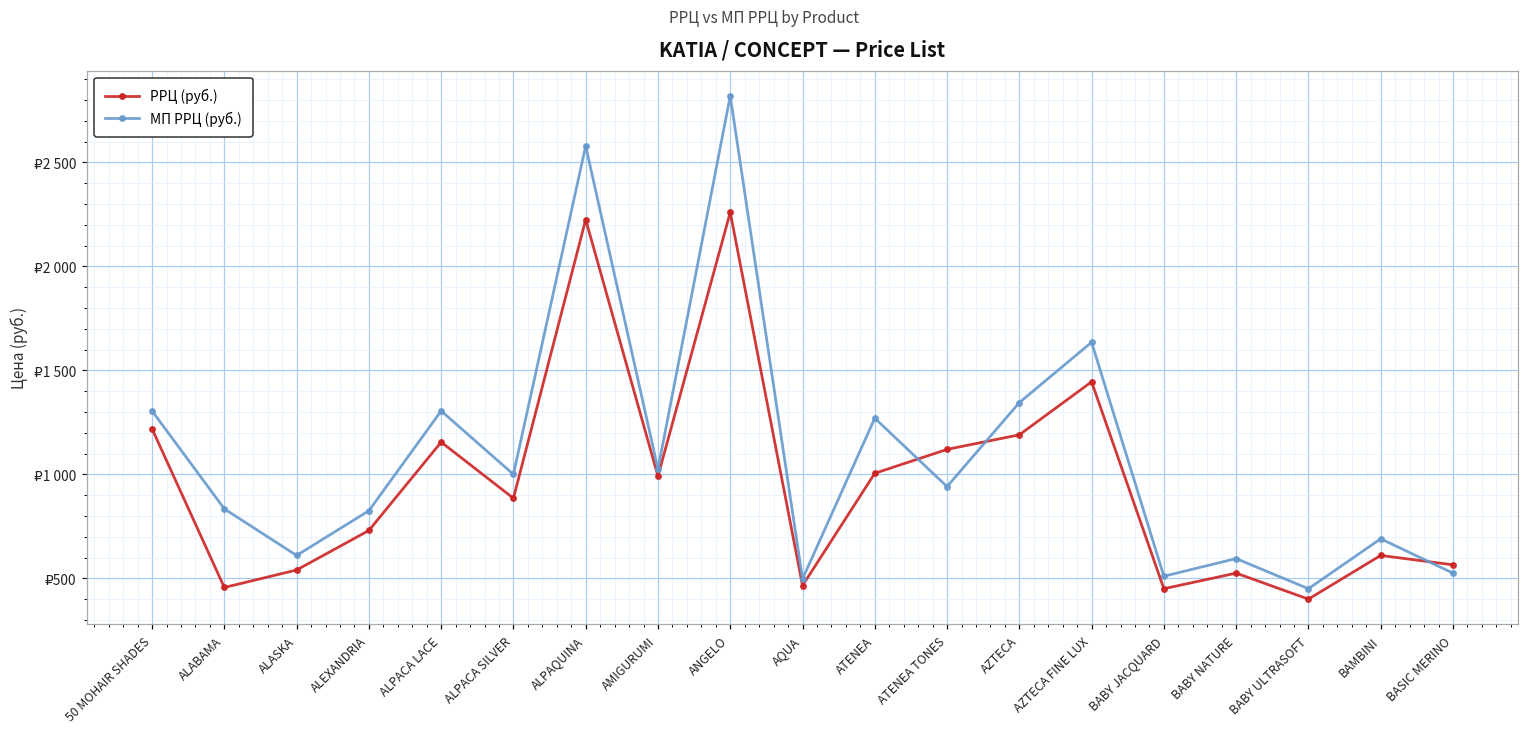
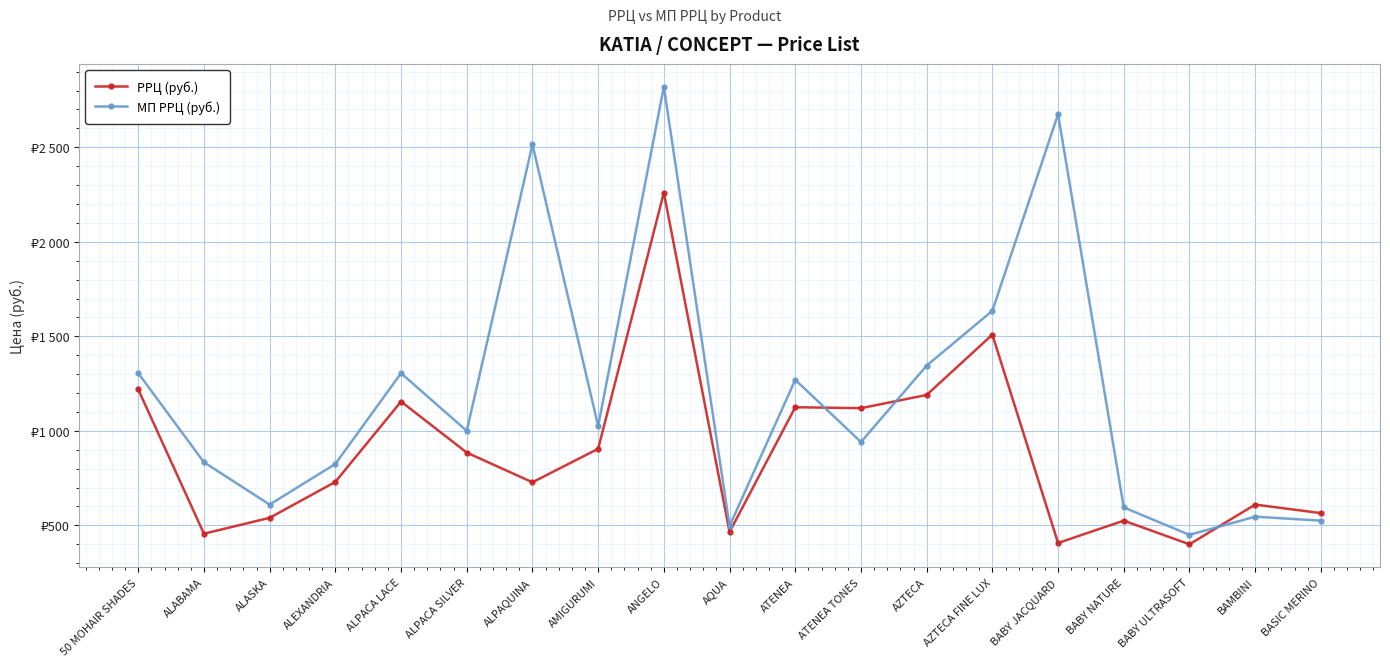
РРЦ (руб.), ALPAQUINA: ₽2230 -> ₽730
МП РРЦ (руб.), ALPAQUINA: ₽2580 -> ₽2520
РРЦ (руб.), AMIGURUMI: ₽990 -> ₽910
РРЦ (руб.), ATENEA: ₽1010 -> ₽1130
РРЦ (руб.), AZTECA FINE LUX: ₽1450 -> ₽1510
РРЦ (руб.), BABY JACQUARD: ₽450 -> ₽410
МП РРЦ (руб.), BABY JACQUARD: ₽510 -> ₽2680
МП РРЦ (руб.), BAMBINI: ₽690 -> ₽550
